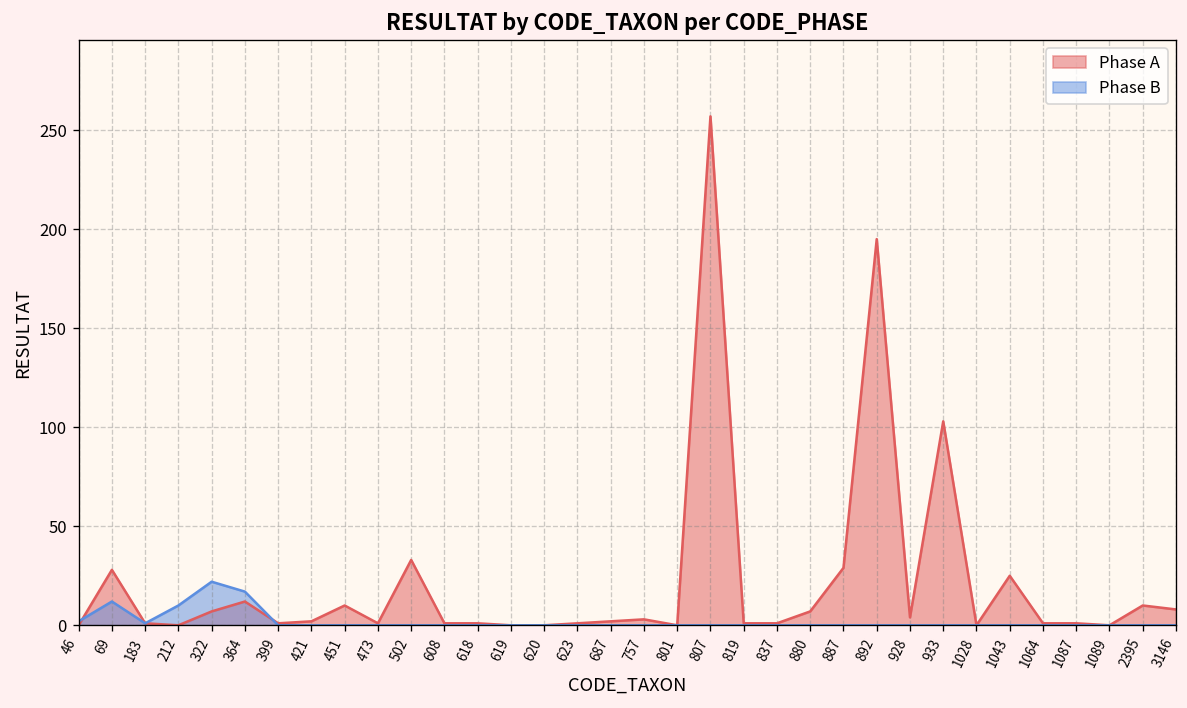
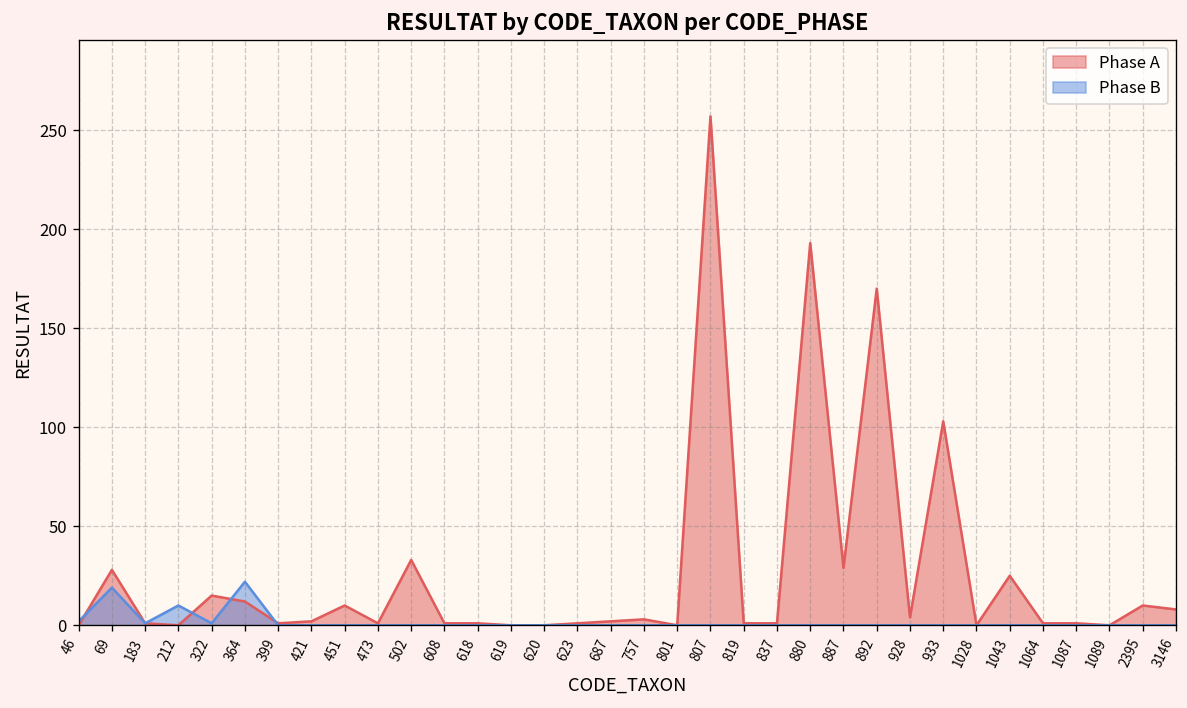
Phase B, 69: 12 -> 19
Phase A, 322: 7 -> 15
Phase B, 322: 22 -> 1
Phase B, 364: 17 -> 22
Phase A, 880: 7 -> 193
Phase A, 892: 195 -> 170
